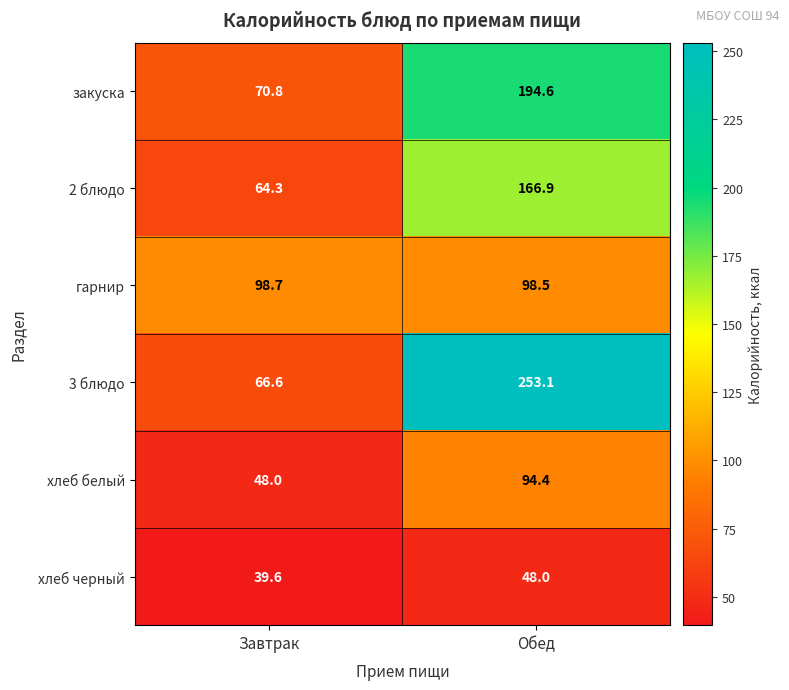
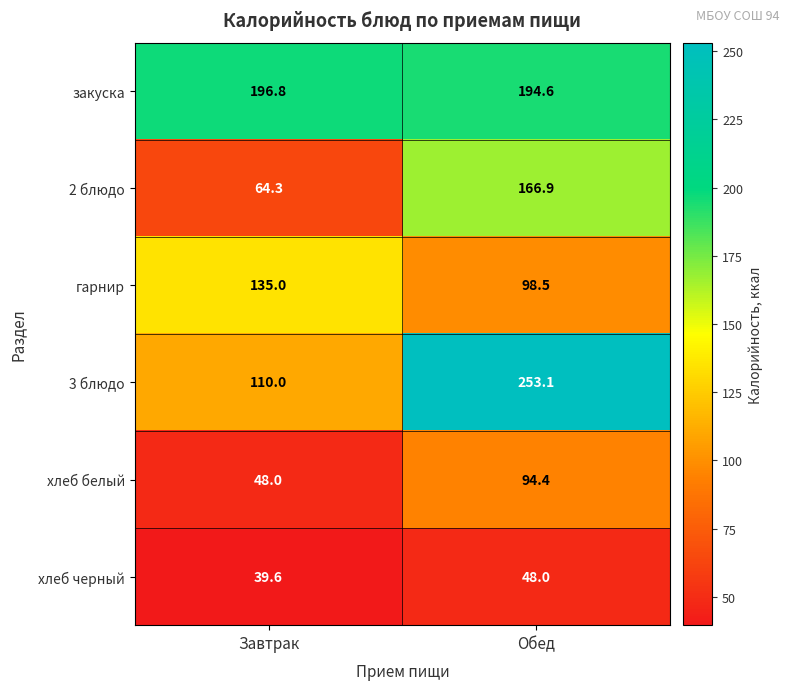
закуска, Завтрак: 70.8 -> 196.8
гарнир, Завтрак: 98.7 -> 135.0
3 блюдо, Завтрак: 66.6 -> 110.0
